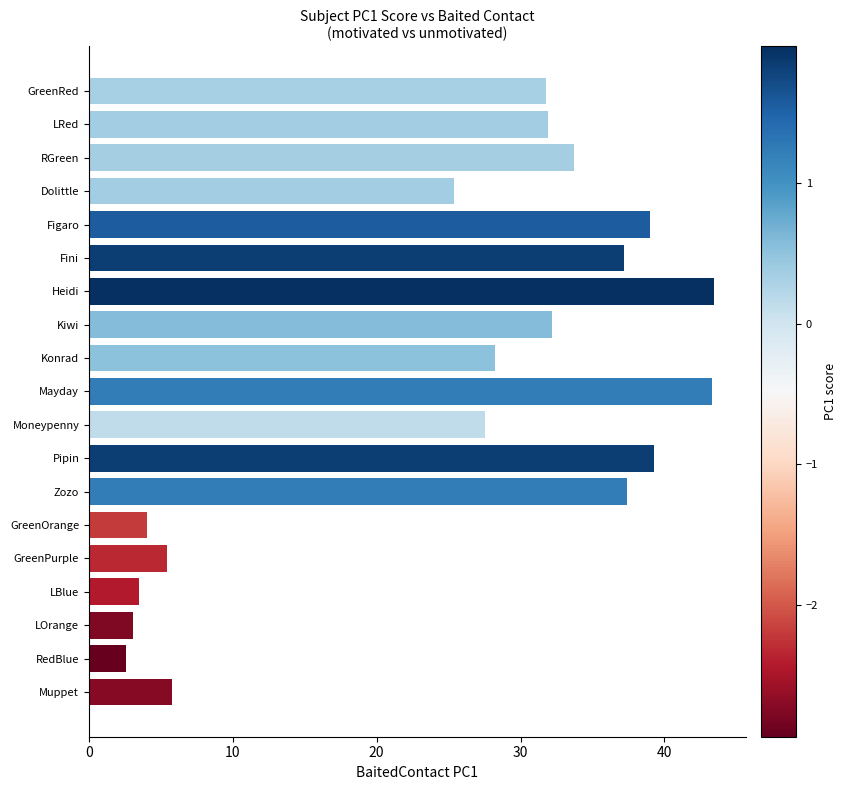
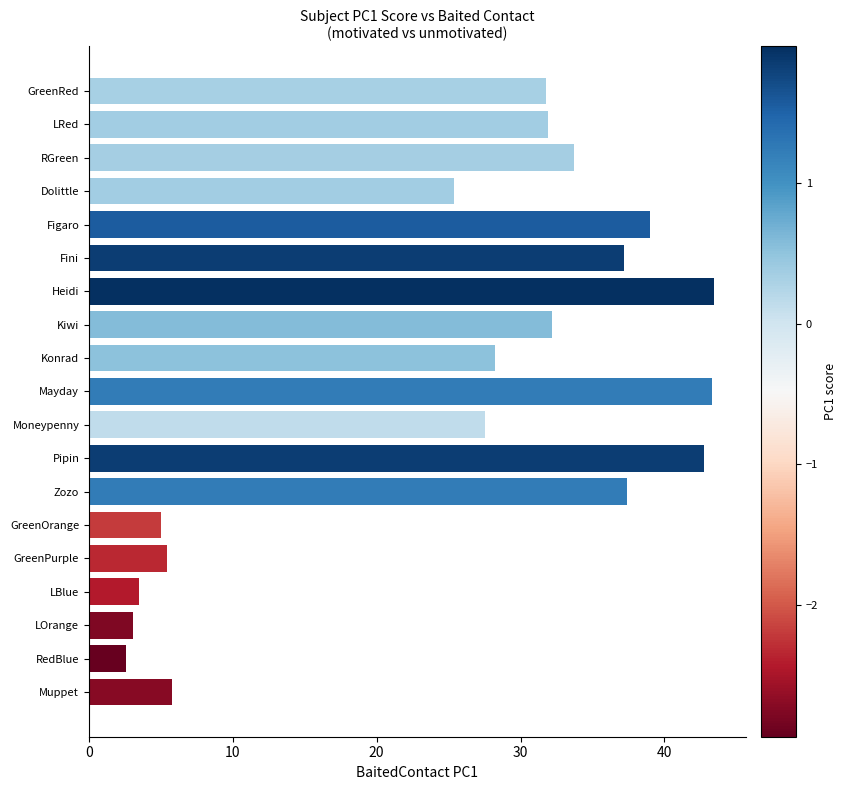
Pipin: 39.3 -> 42.8
GreenOrange: 4 -> 5
